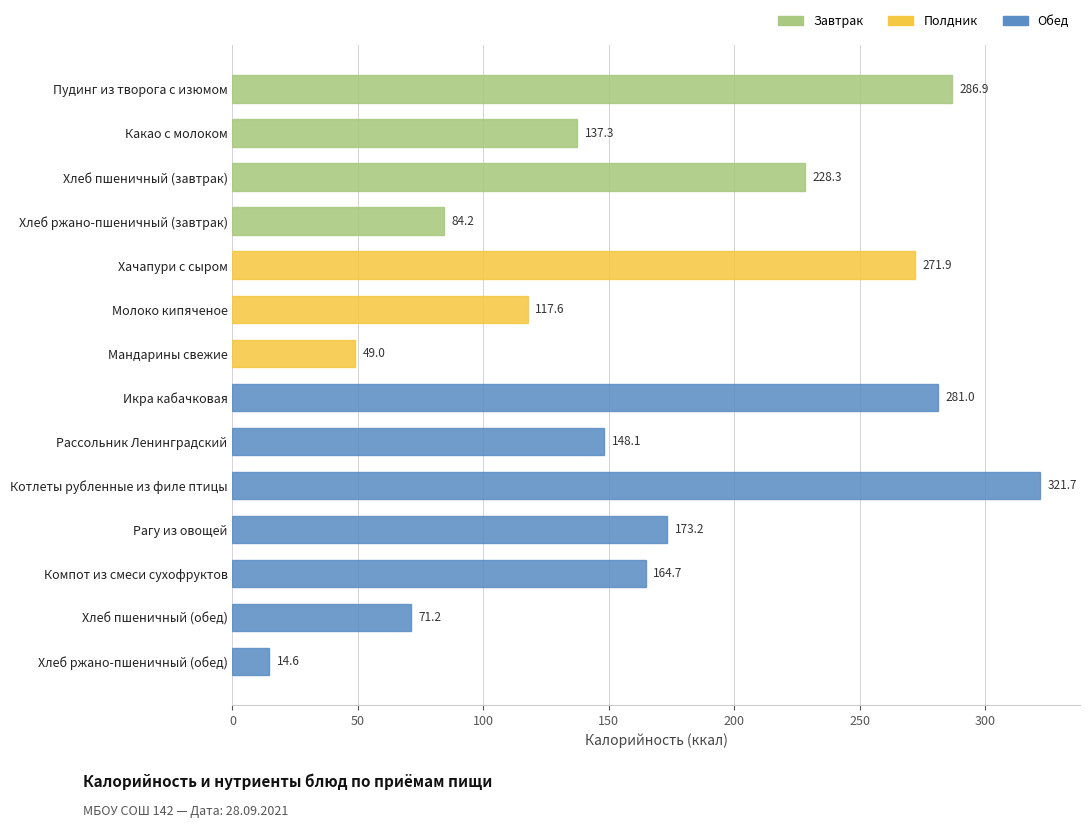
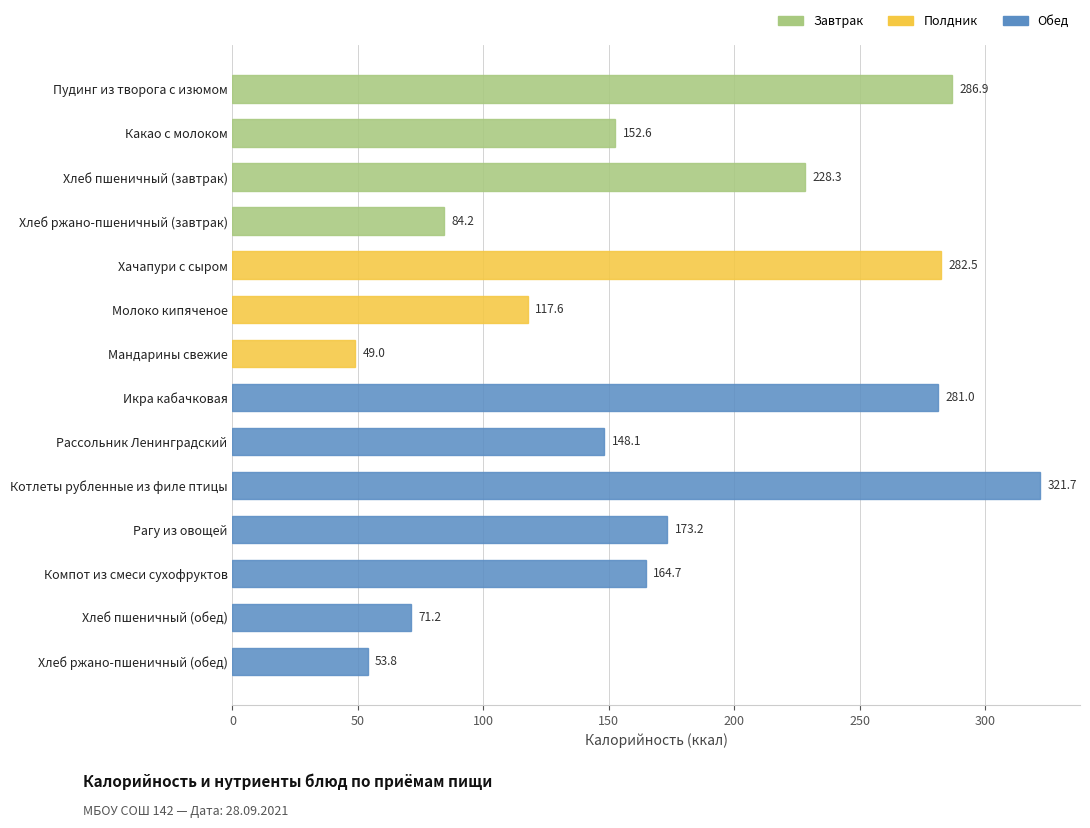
Какао с молоком: 137.3 -> 152.6
Хачапури с сыром: 271.9 -> 282.5
Хлеб ржано-пшеничный (обед): 14.6 -> 53.8
